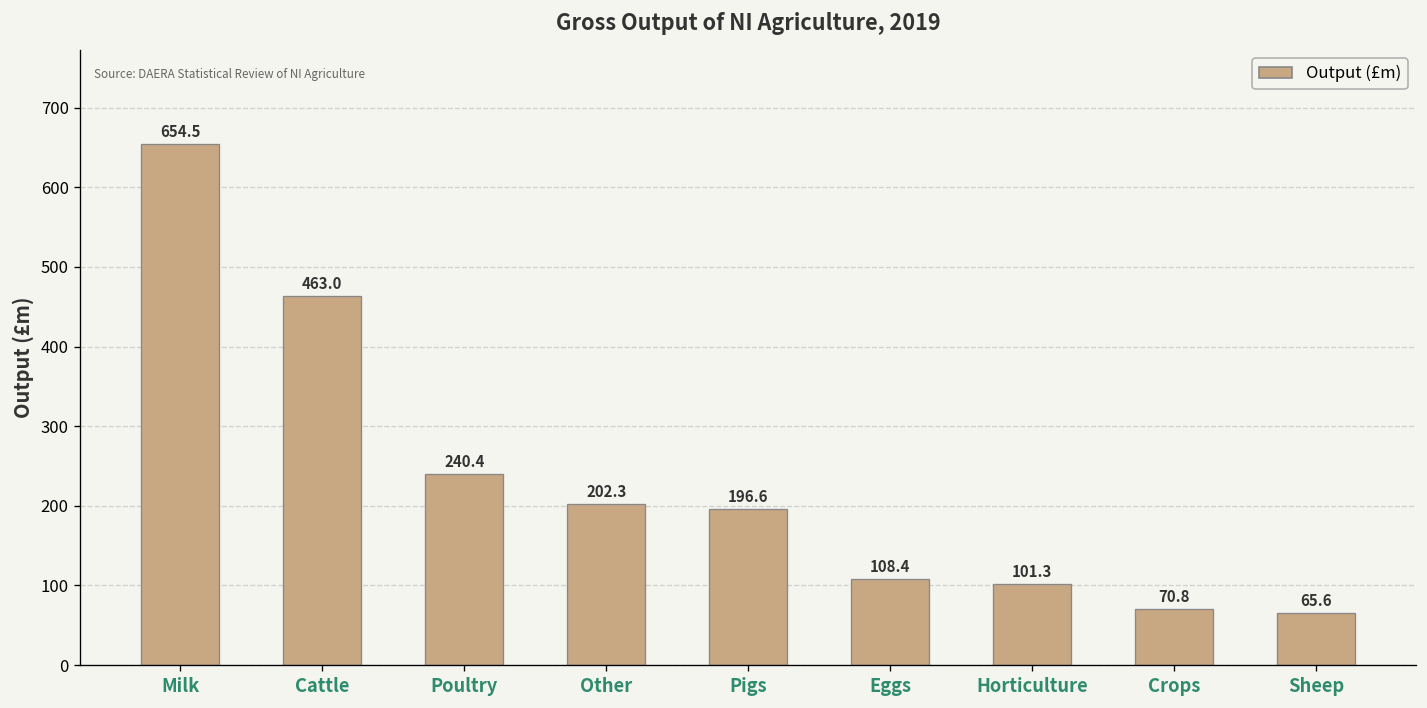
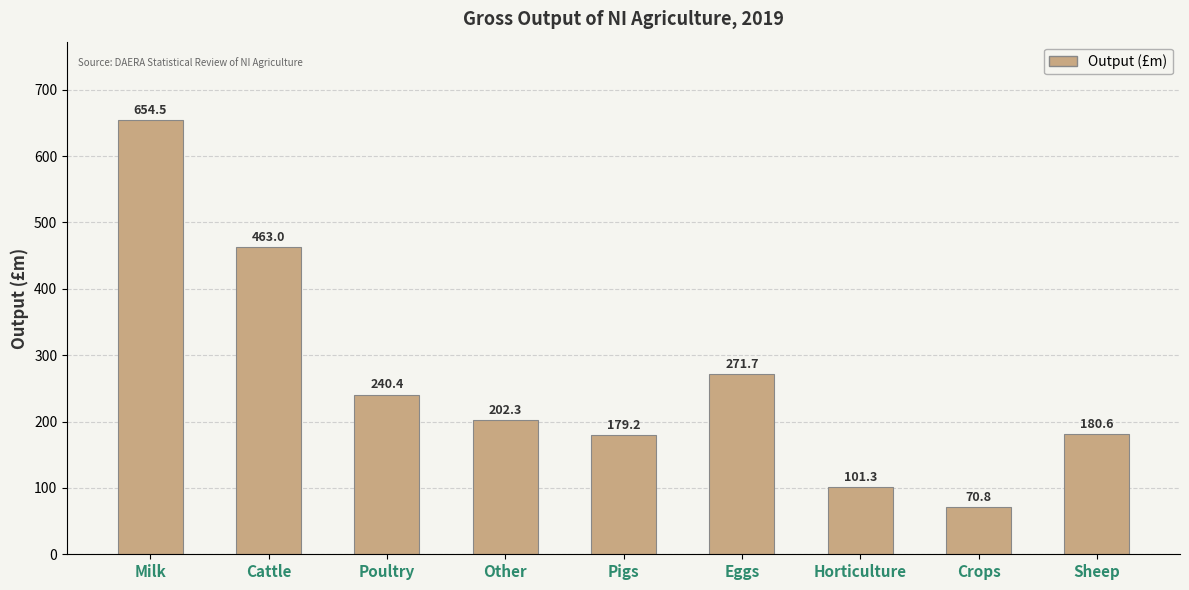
Pigs: 196.6 -> 179.2
Eggs: 108.4 -> 271.7
Sheep: 65.6 -> 180.6
